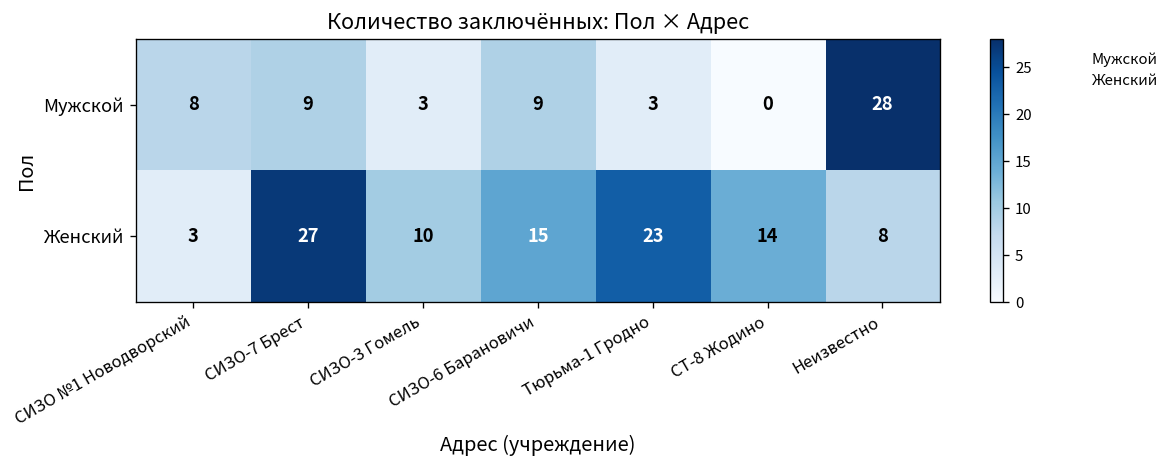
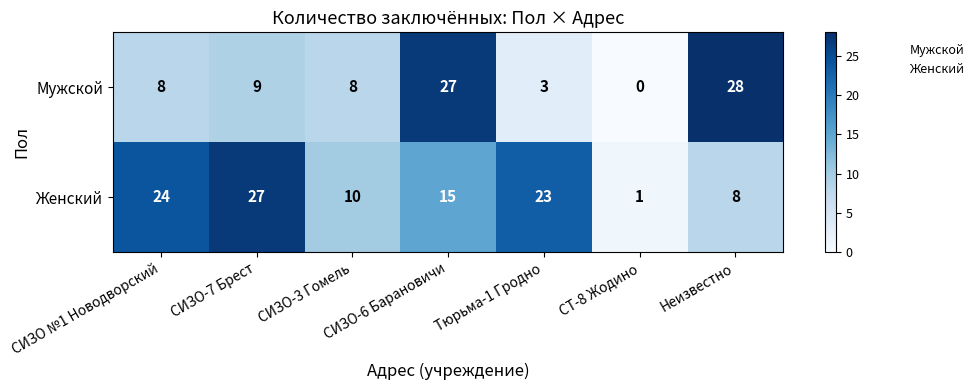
Мужской, СИЗО-3 Гомель: 3 -> 8
Мужской, СИЗО-6 Барановичи: 9 -> 27
Женский, СИЗО №1 Новодворский: 3 -> 24
Женский, СТ-8 Жодино: 14 -> 1
